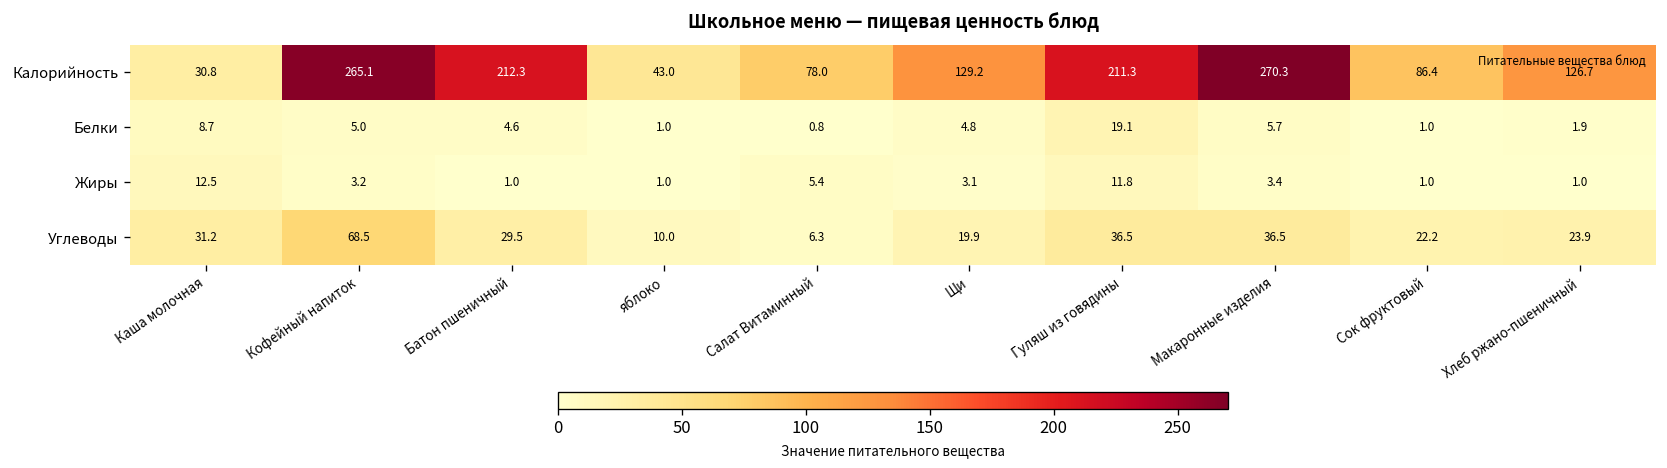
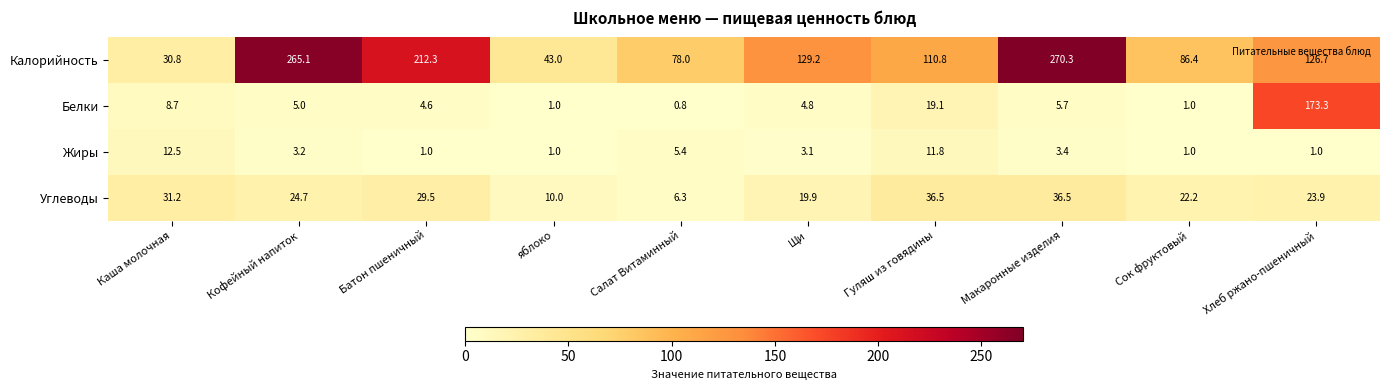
Калорийность, Гуляш из говядины: 211.3 -> 110.8
Белки, Хлеб ржано-пшеничный: 1.9 -> 173.3
Углеводы, Кофейный напиток: 68.5 -> 24.7
